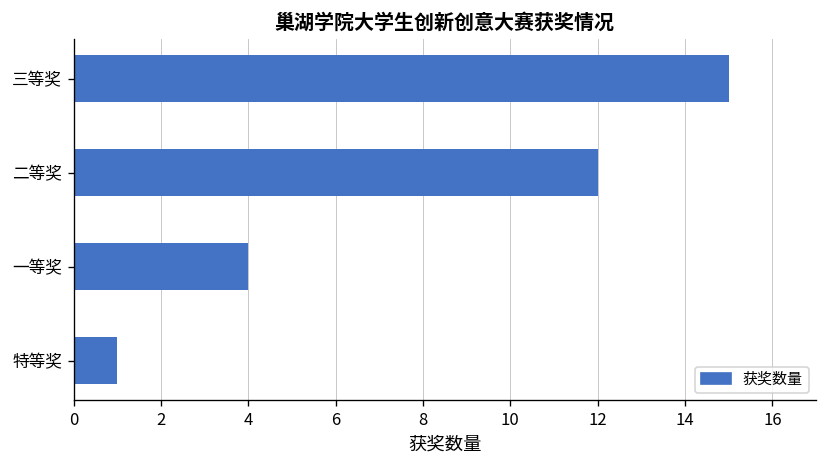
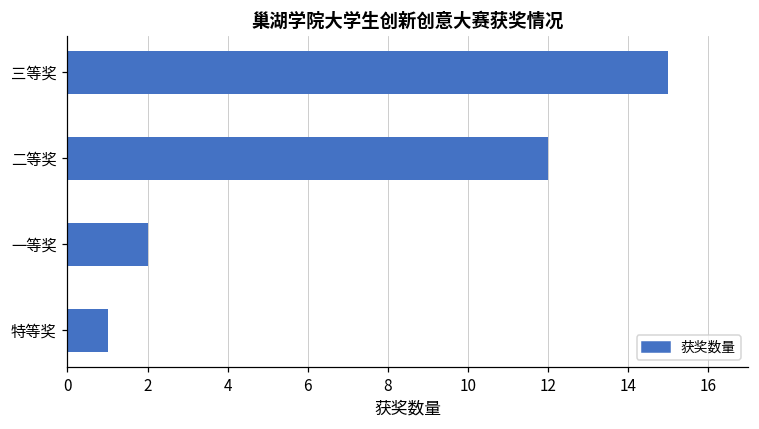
一等奖: 4 -> 2
